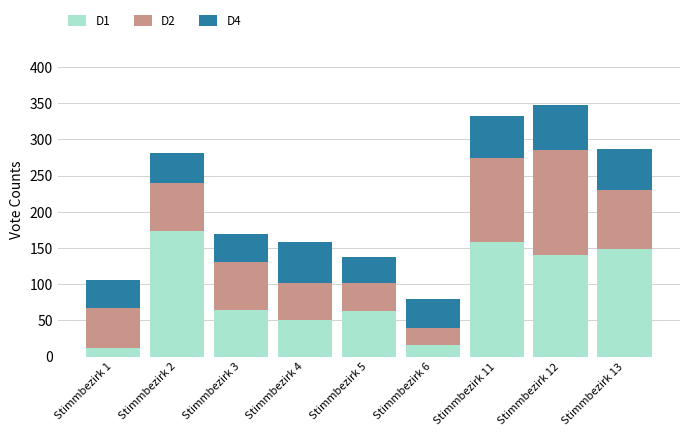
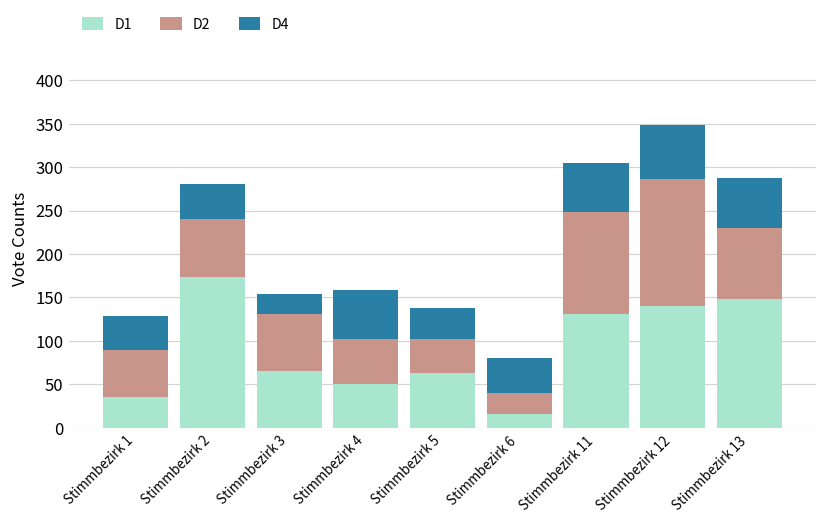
D1, Stimmbezirk 1: 10 -> 40
D4, Stimmbezirk 3: 40 -> 20
D1, Stimmbezirk 11: 160 -> 130
